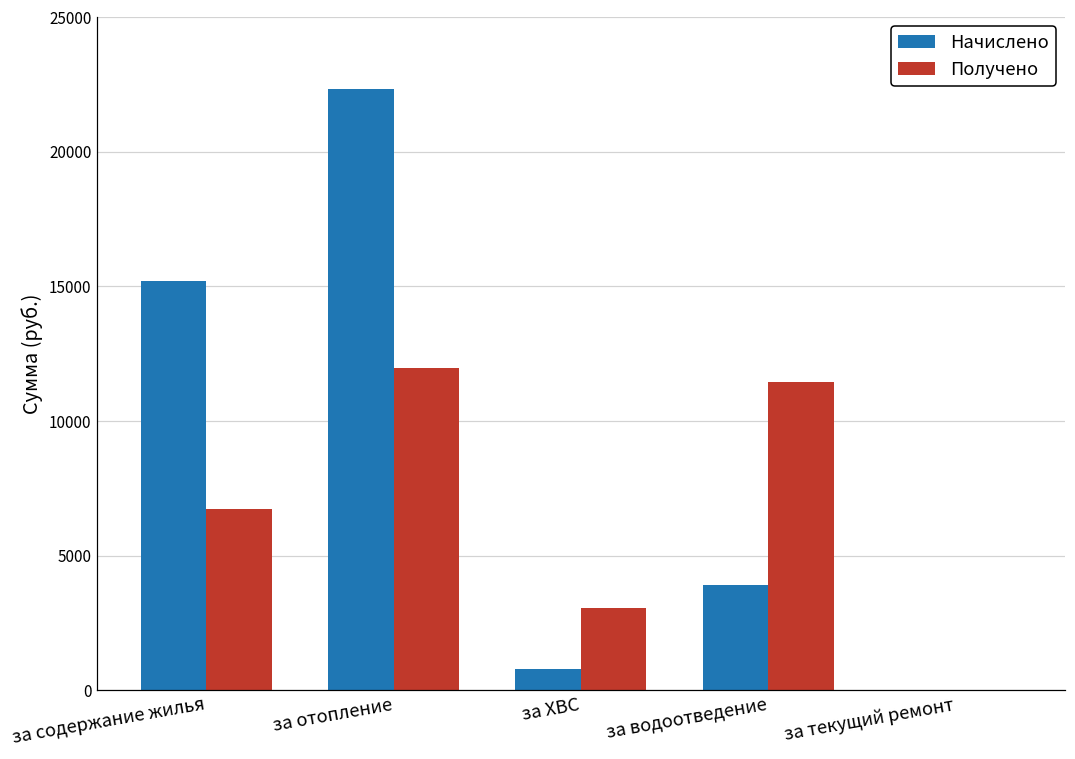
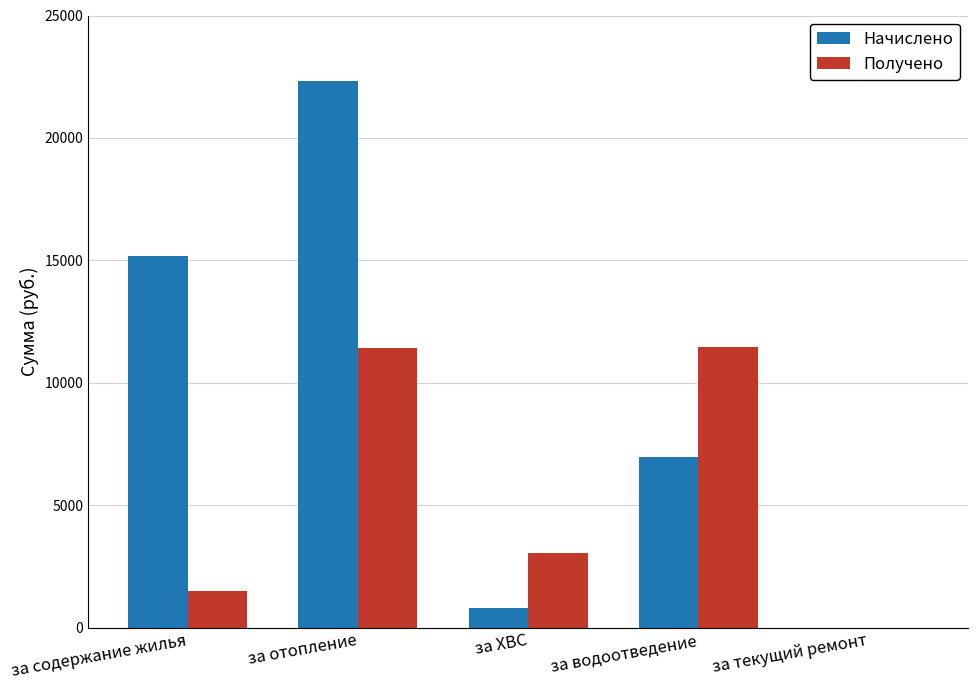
Получено, за содержание жилья: 6700 -> 1500
Получено, за отопление: 12000 -> 11400
Начислено, за водоотведение: 3900 -> 7000
